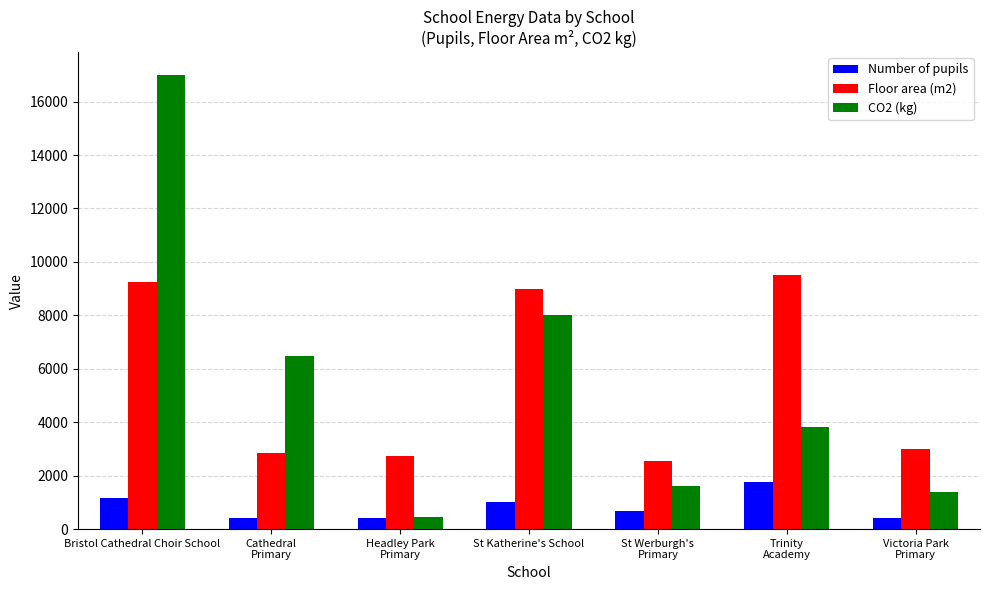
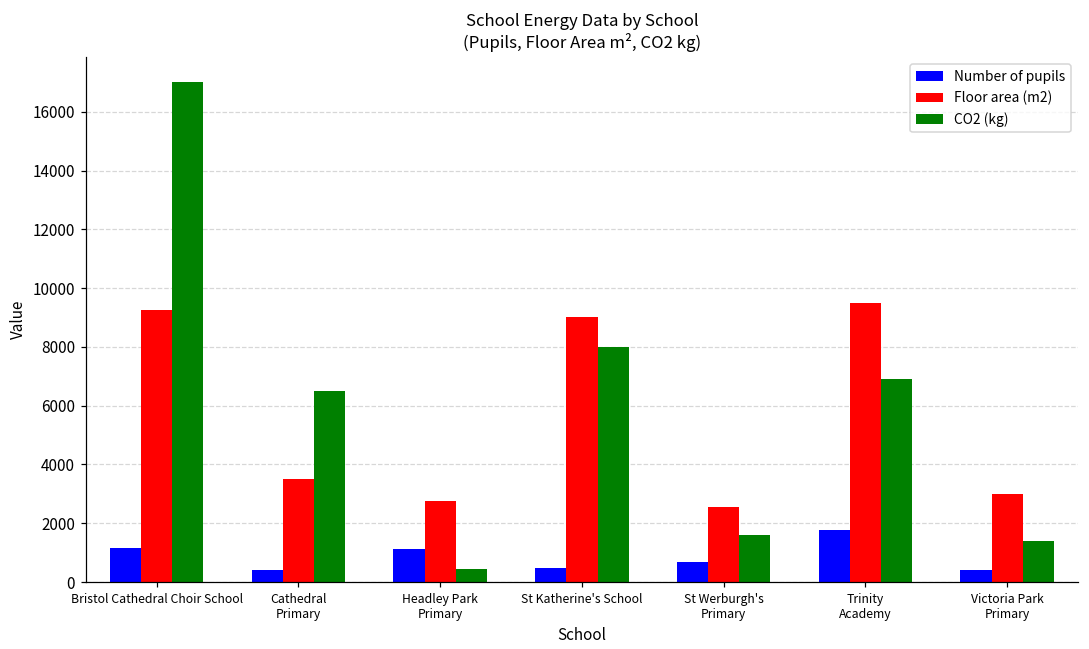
Floor area (m2), Cathedral Primary: 2800 -> 3500
Number of pupils, Headley Park Primary: 400 -> 1100
Number of pupils, St Katherine's School: 1000 -> 500
CO2 (kg), Trinity Academy: 3800 -> 6900
